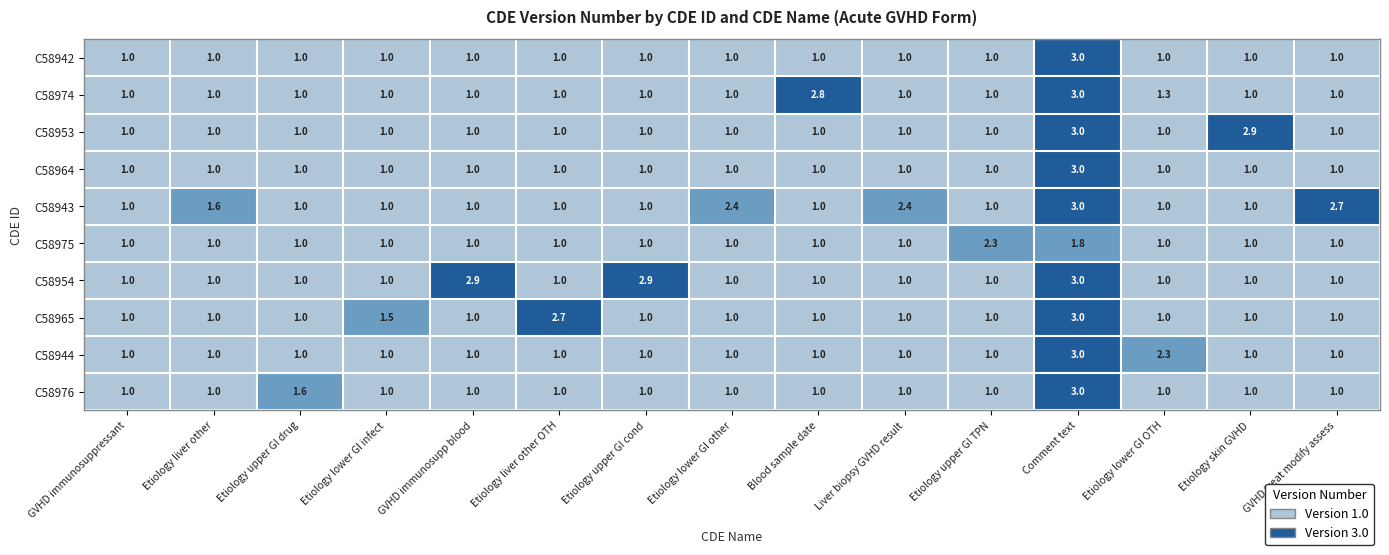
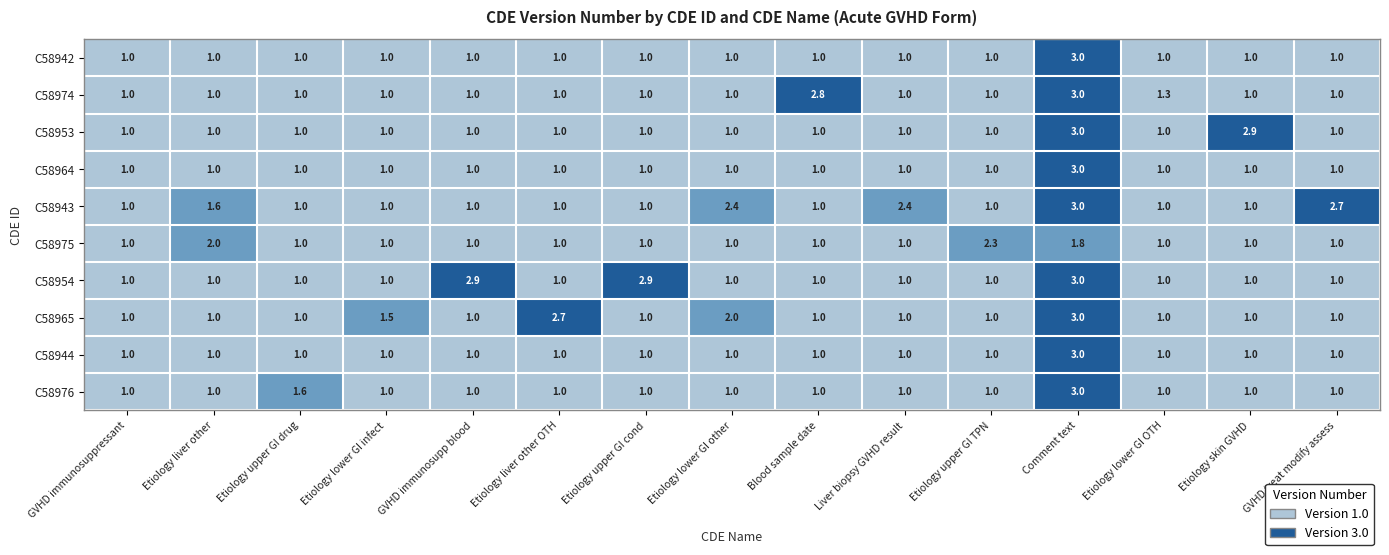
C58975, Etiology liver other: 1.0 -> 2.0
C58965, Etiology lower GI other: 1.0 -> 2.0
C58944, Etiology lower GI OTH: 2.3 -> 1.0
